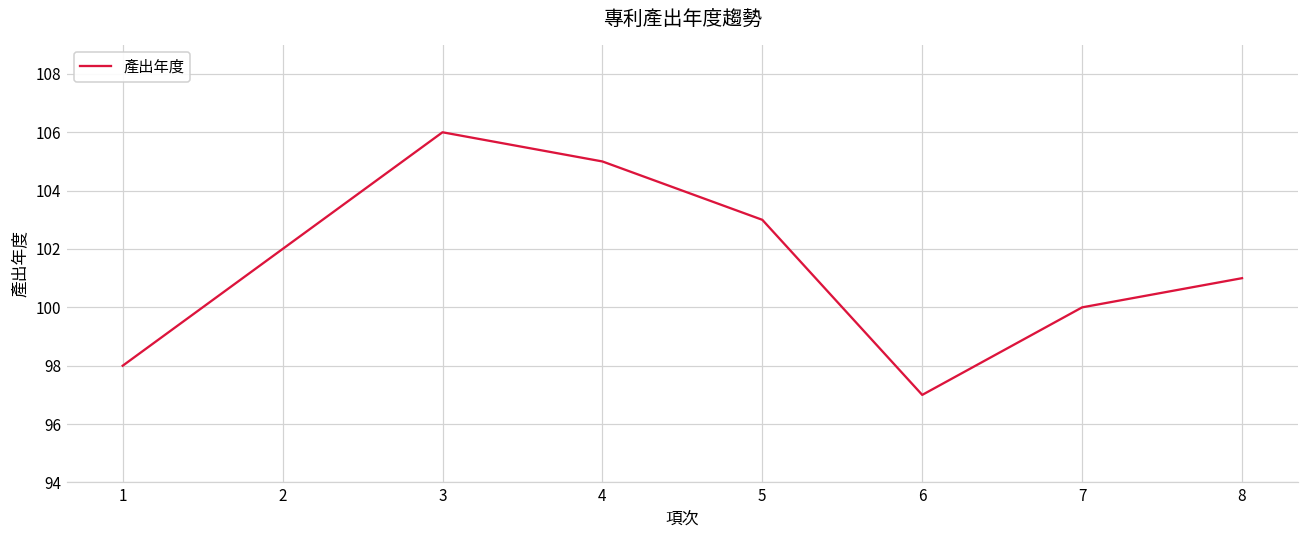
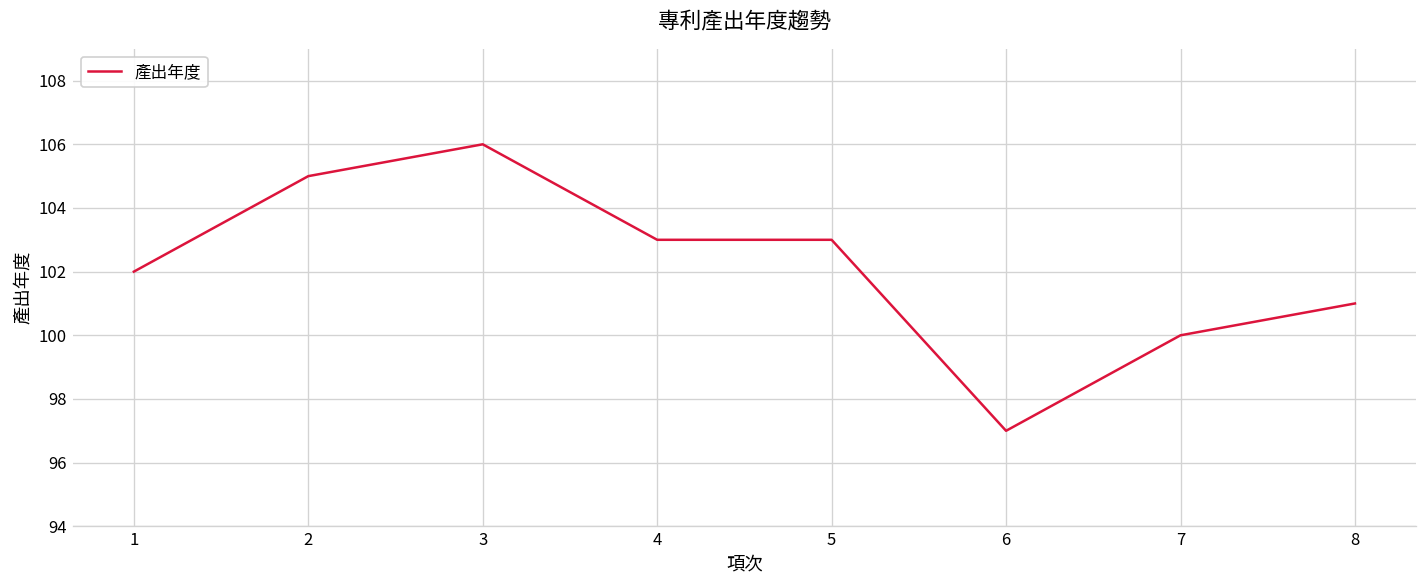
1: 98 -> 102
2: 102 -> 105
4: 105 -> 103
